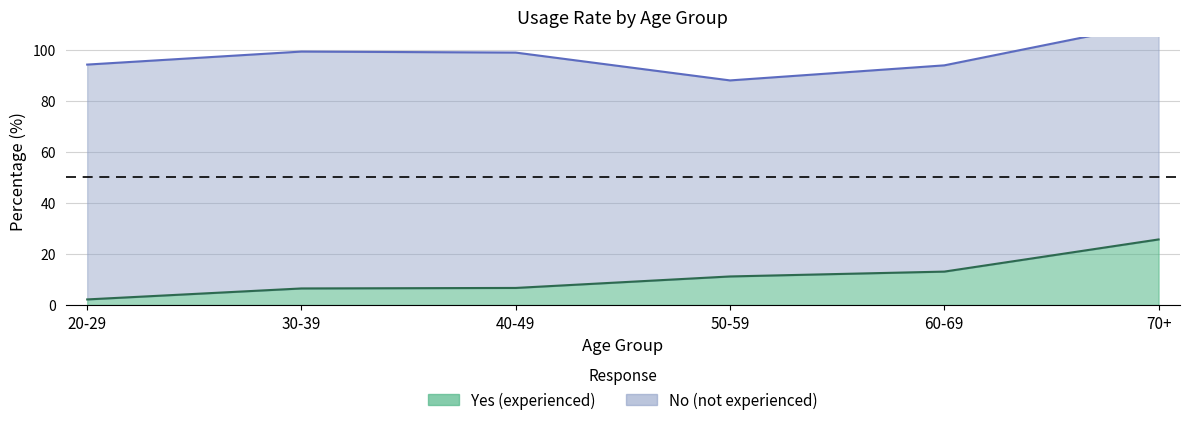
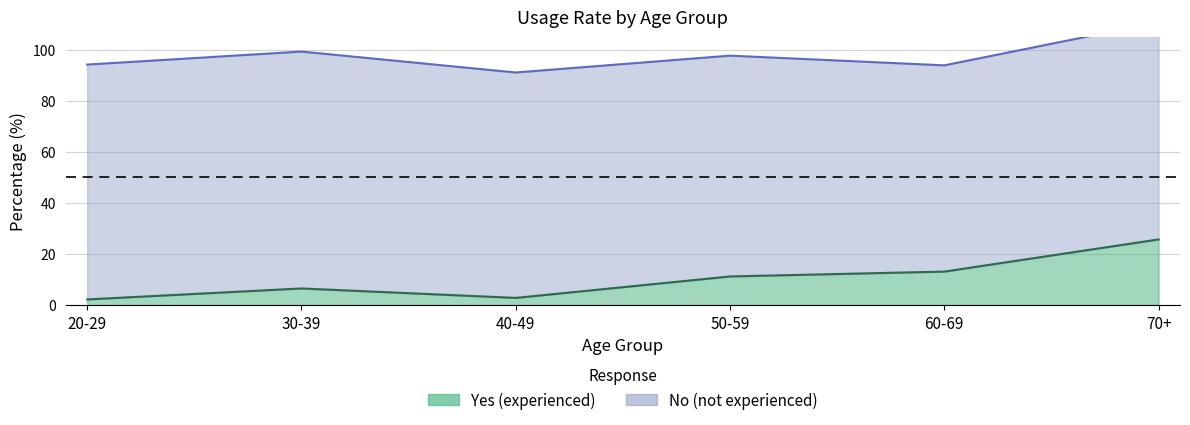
Yes (experienced), 40-49: 7 -> 3
No (not experienced), 40-49: 92 -> 88
No (not experienced), 50-59: 77 -> 87
